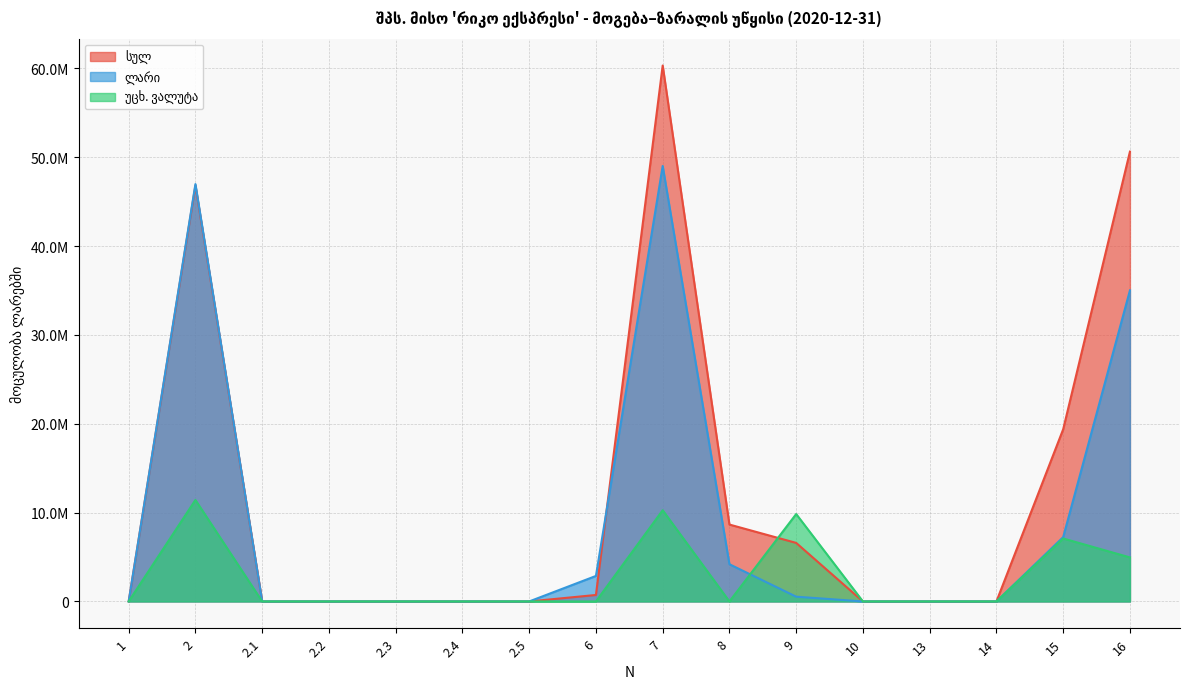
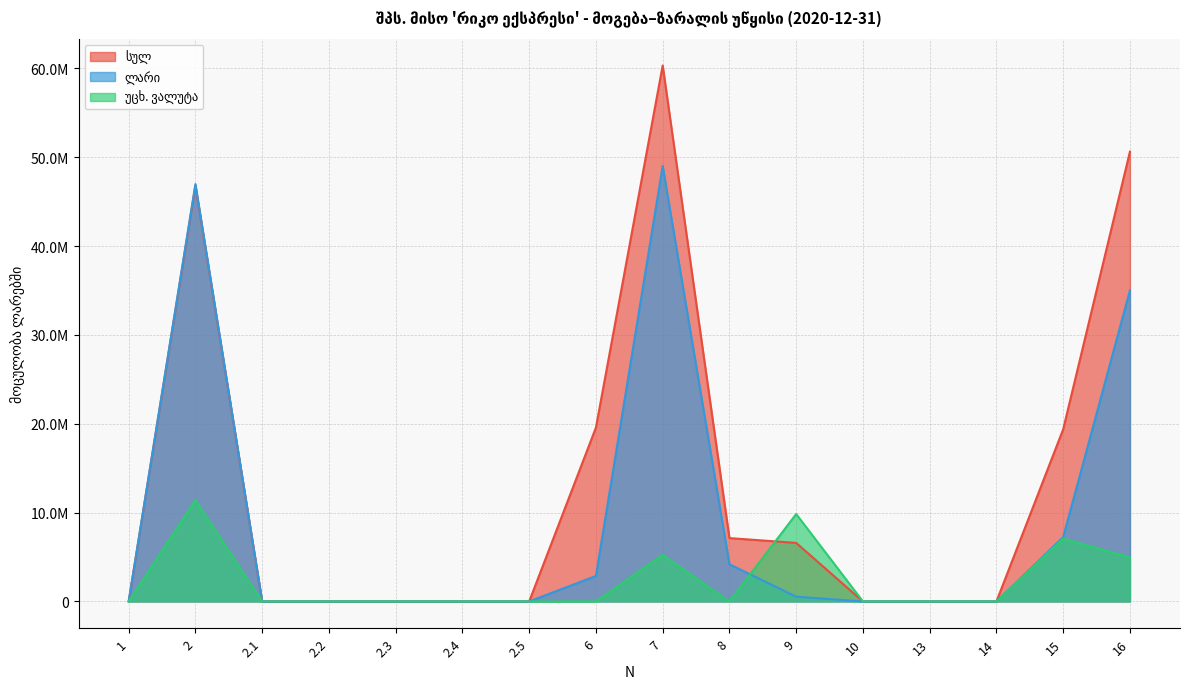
სულ, 6: 1000000 -> 20000000
უცხ. ვალუტა, 7: 10000000 -> 5000000
სულ, 8: 9000000 -> 7000000
